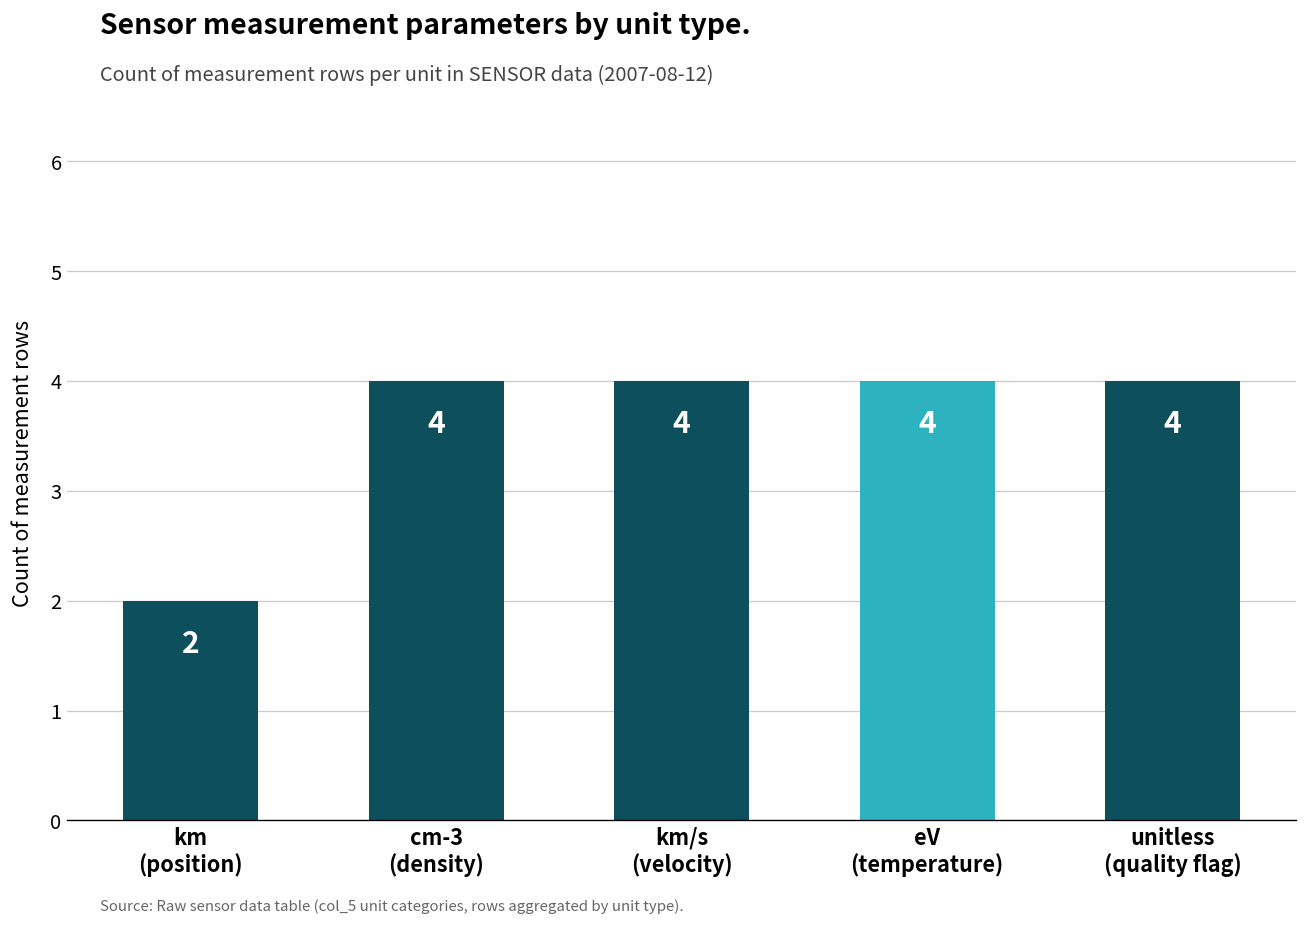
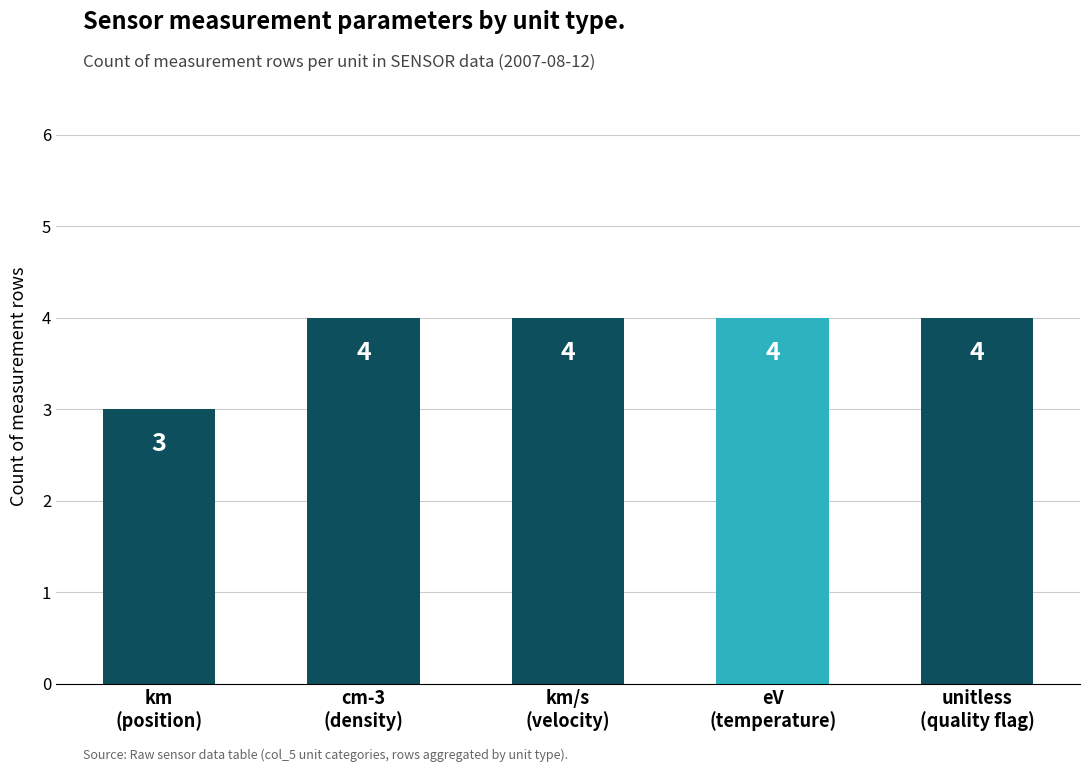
km (position): 2 -> 3
